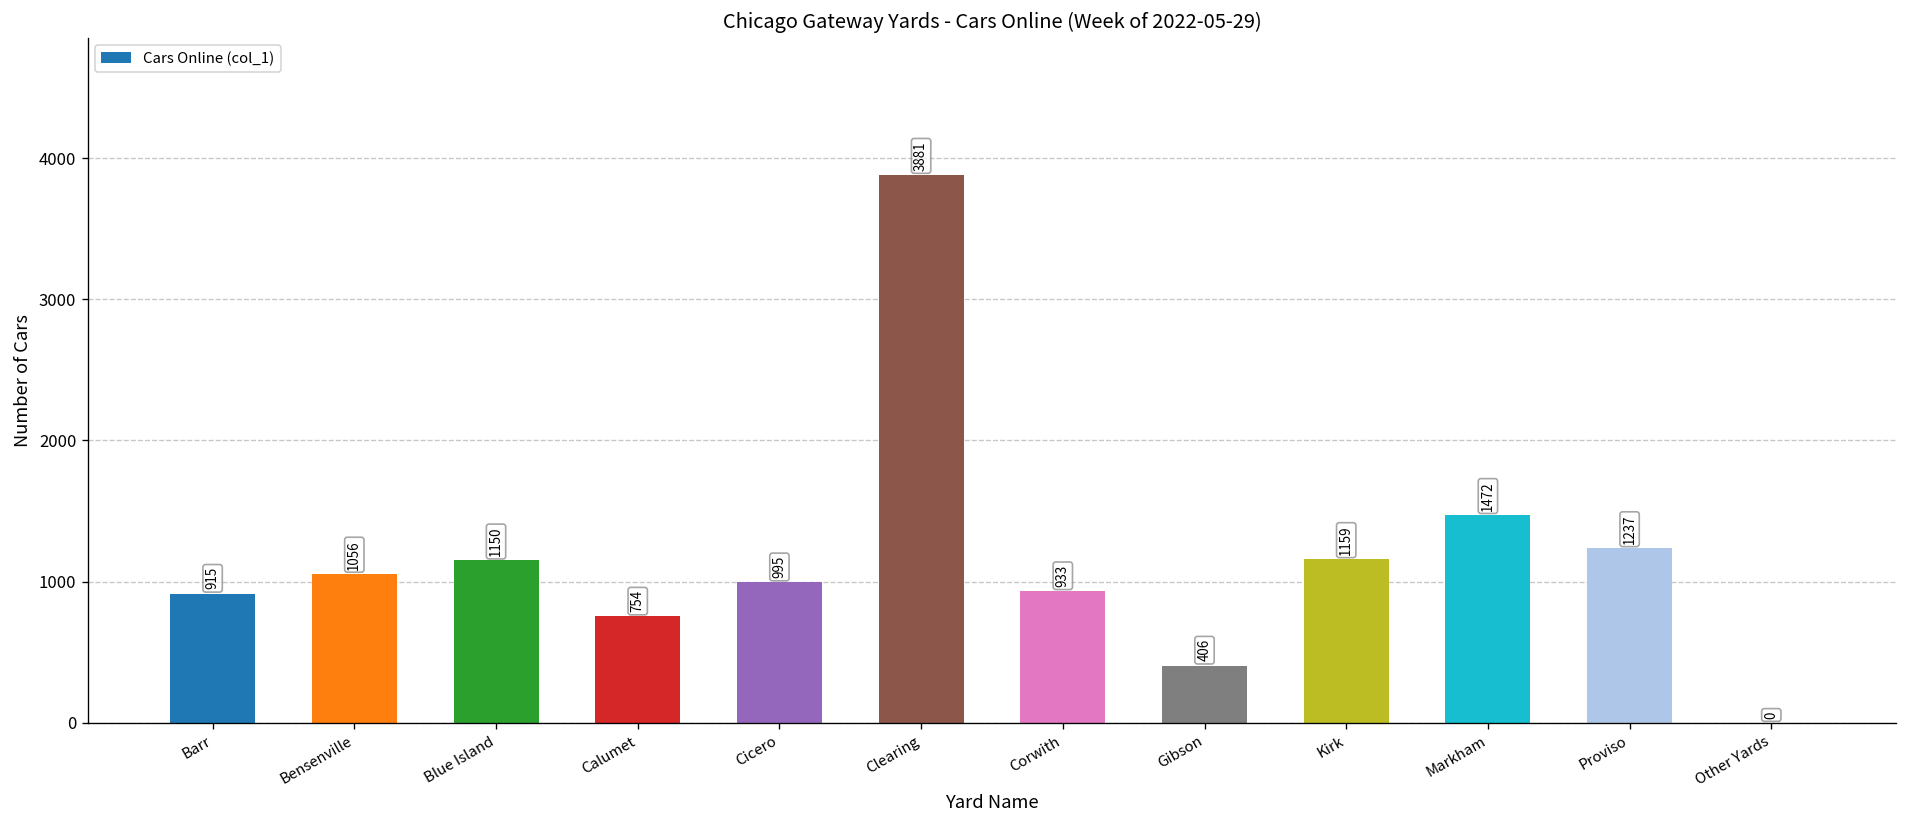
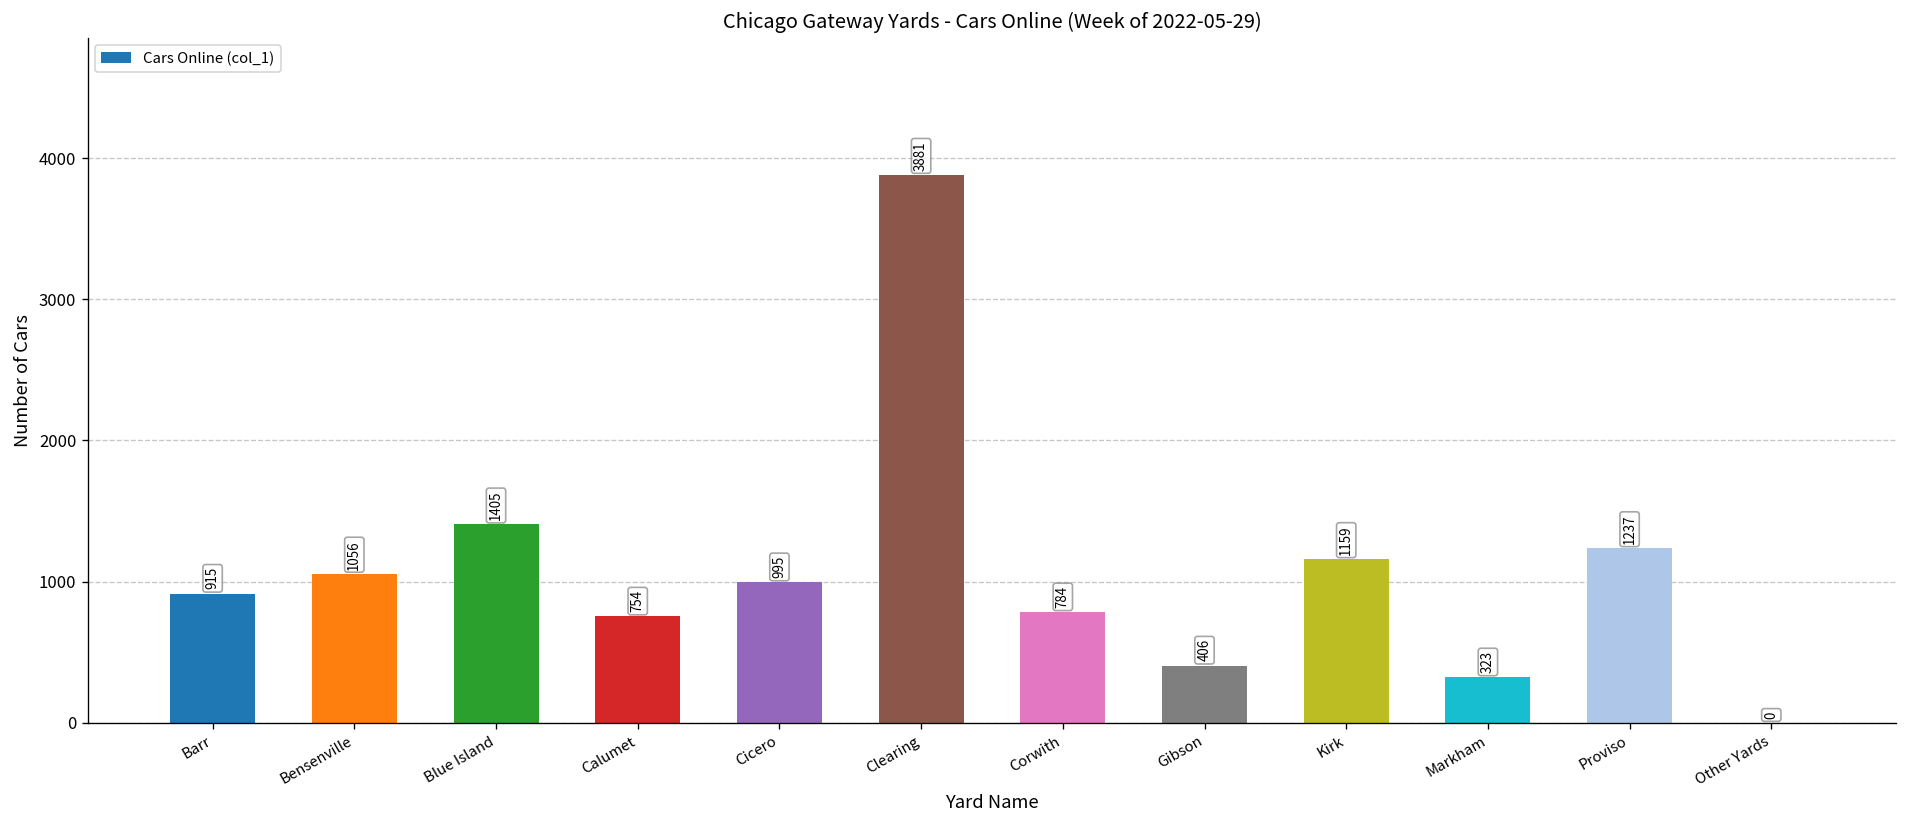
Blue Island: 1150 -> 1405
Corwith: 933 -> 784
Markham: 1472 -> 323
